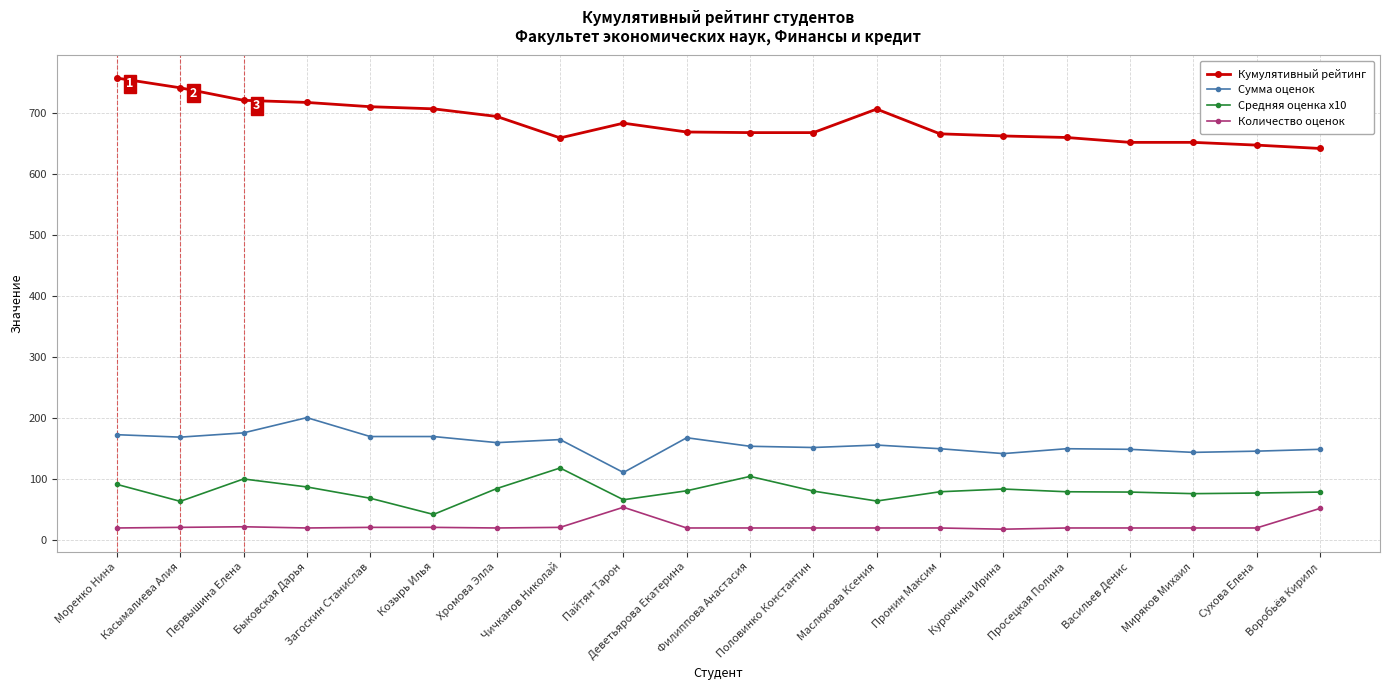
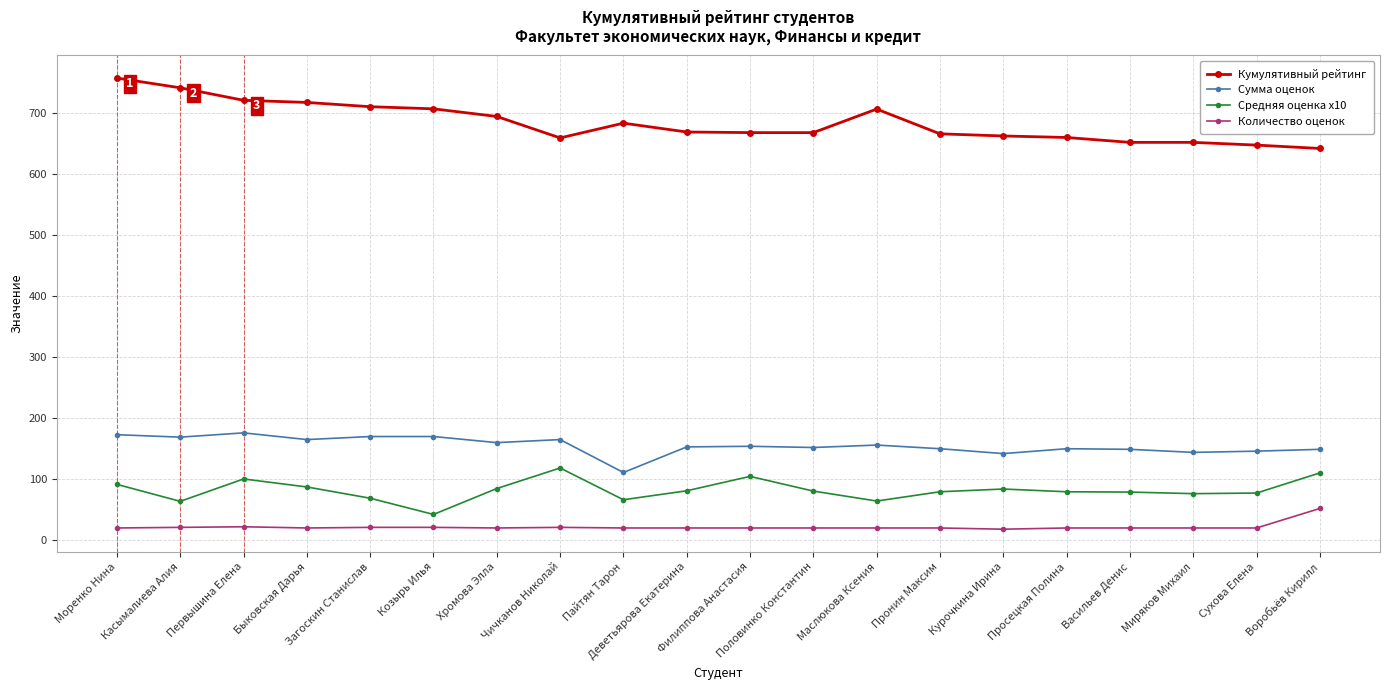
Сумма оценок, Быковская Дарья: 200 -> 160
Количество оценок, Пайтян Тарон: 50 -> 20
Сумма оценок, Деветьярова Екатерина: 170 -> 150
Средняя оценка x10, Воробьёв Кирилл: 80 -> 110
